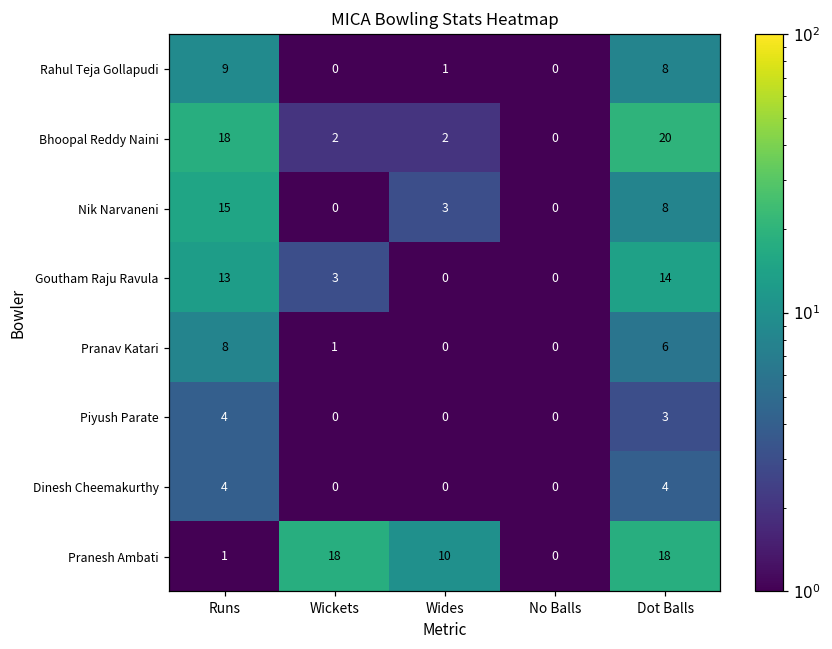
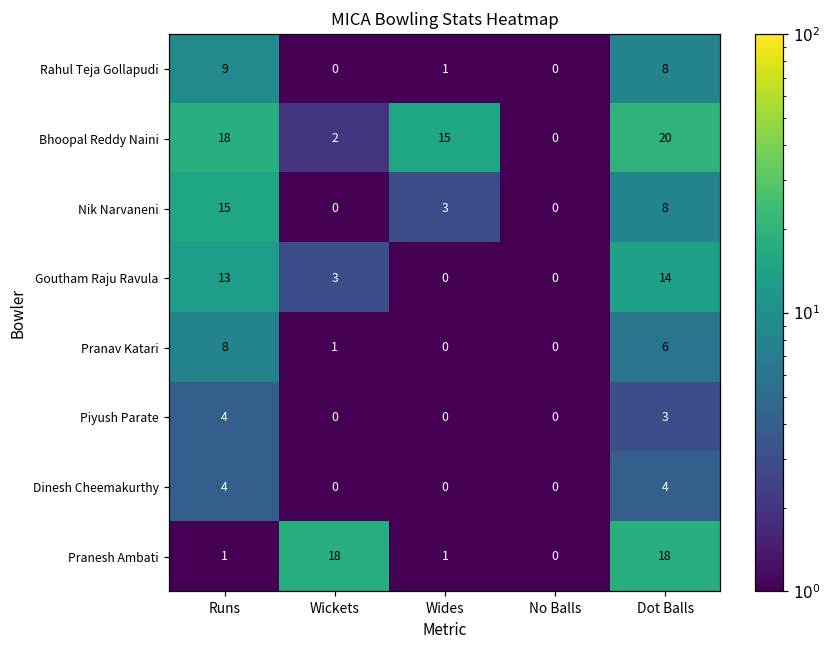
Bhoopal Reddy Naini, Wides: 2 -> 15
Pranesh Ambati, Wides: 10 -> 1
